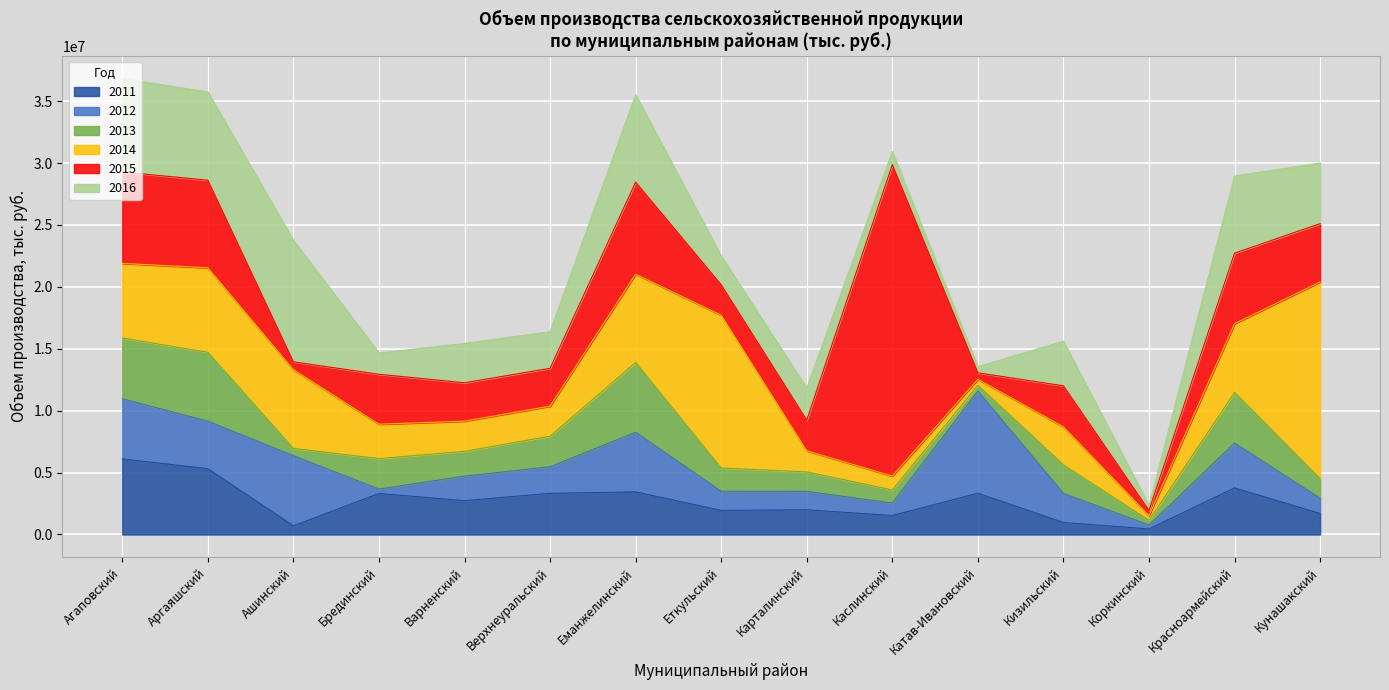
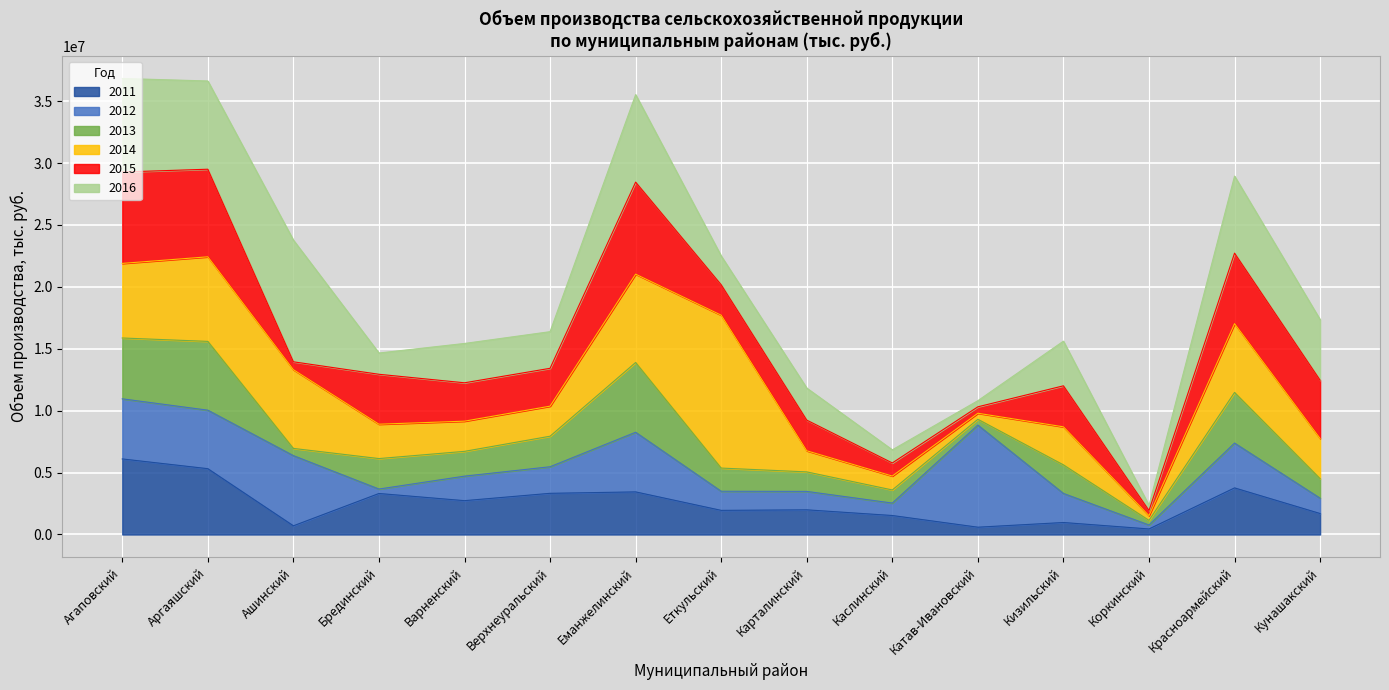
2012, Аргаяшский: 3800000 -> 4700000
2015, Каслинский: 25200000 -> 1100000
2011, Катав-Ивановский: 3300000 -> 600000
2014, Кунашакский: 15900000 -> 3200000
